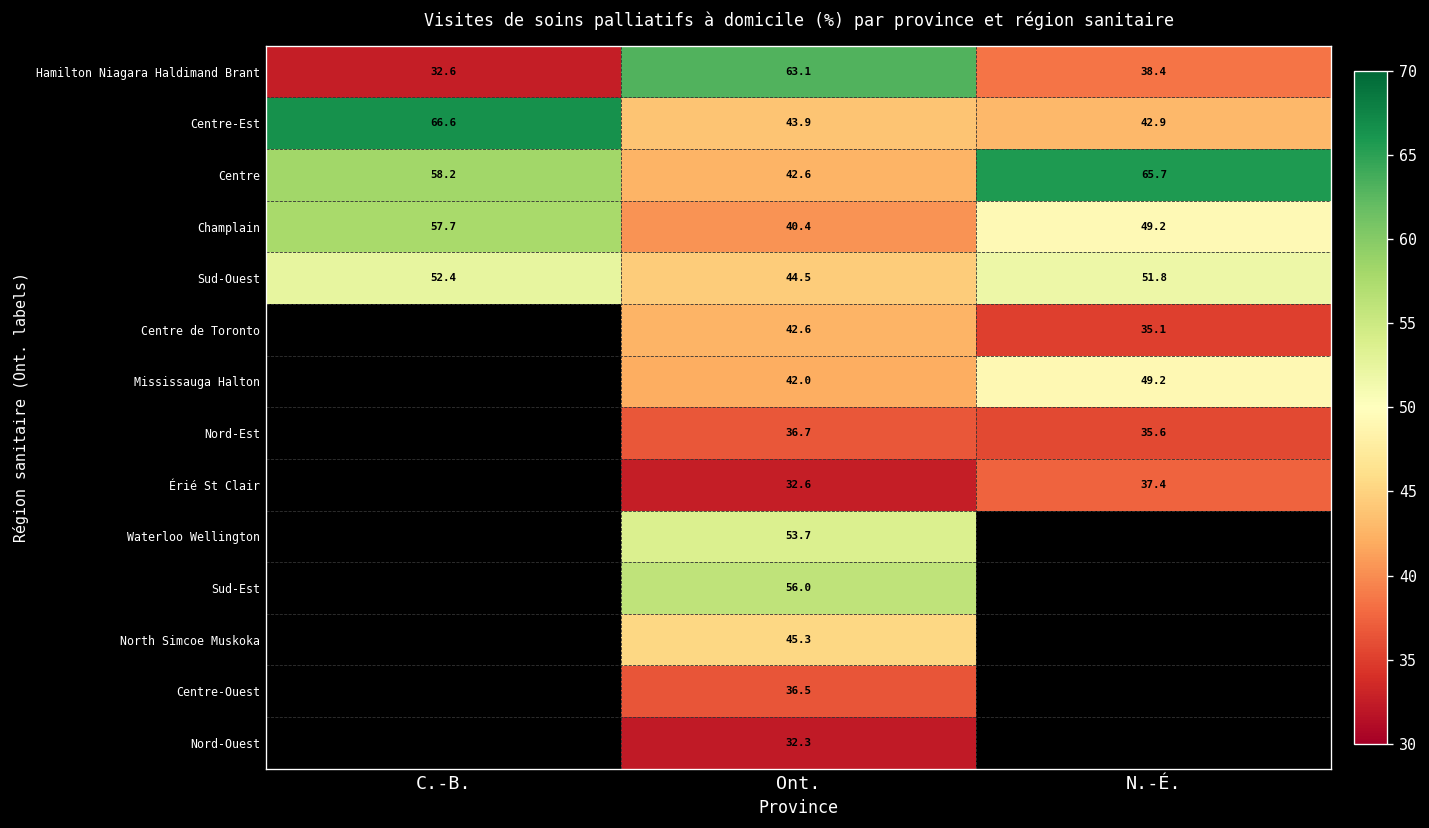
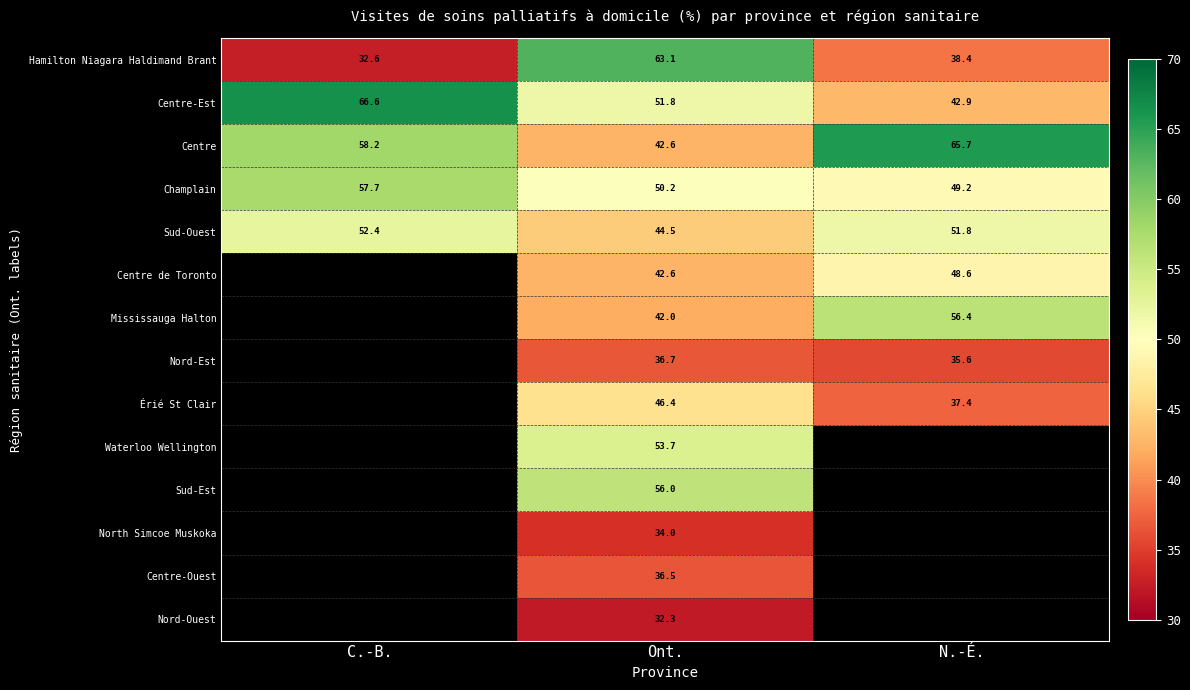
Centre-Est, Ont.: 43.9 -> 51.8
Champlain, Ont.: 40.4 -> 50.2
Centre de Toronto, N.-É.: 35.1 -> 48.6
Mississauga Halton, N.-É.: 49.2 -> 56.4
Érié St Clair, Ont.: 32.6 -> 46.4
North Simcoe Muskoka, Ont.: 45.3 -> 34.0
